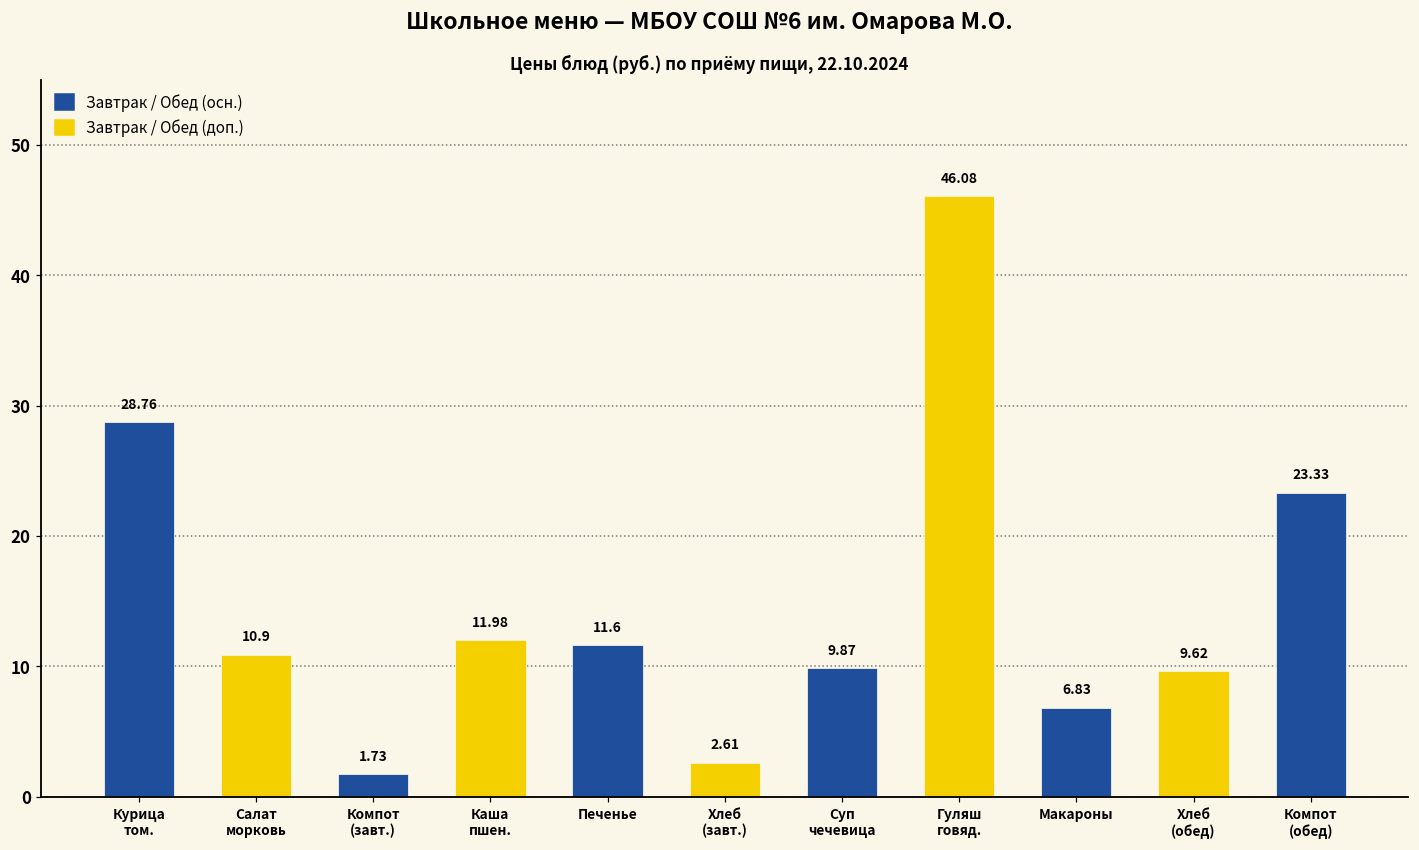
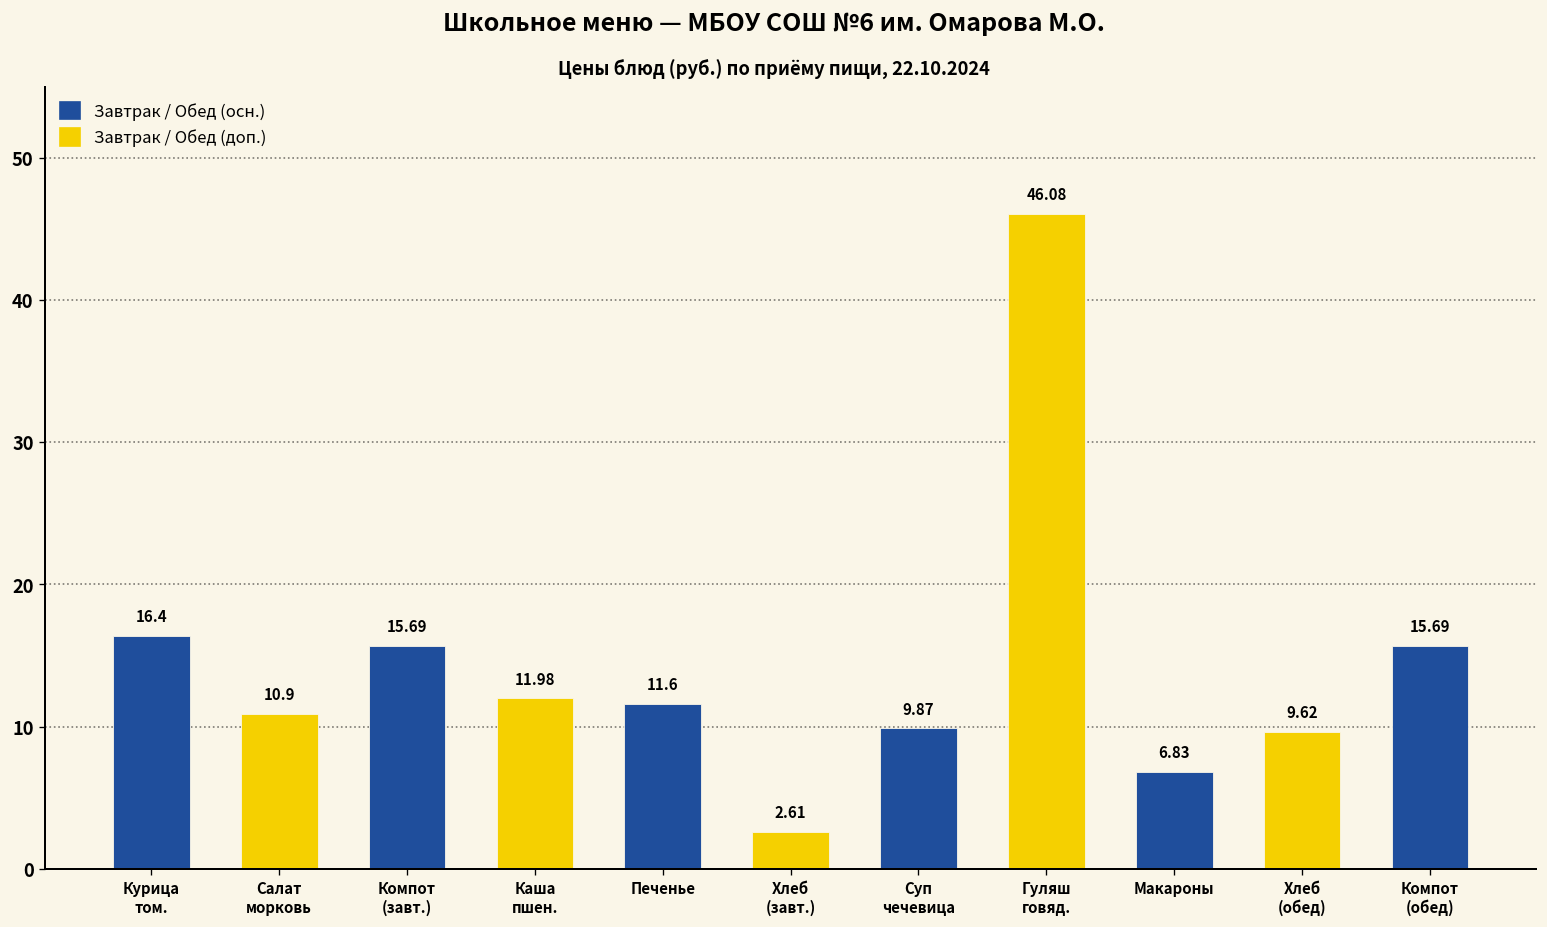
Курица том.: 28.76 -> 16.4
Компот (завт.): 1.73 -> 15.69
Компот (обед): 23.33 -> 15.69
